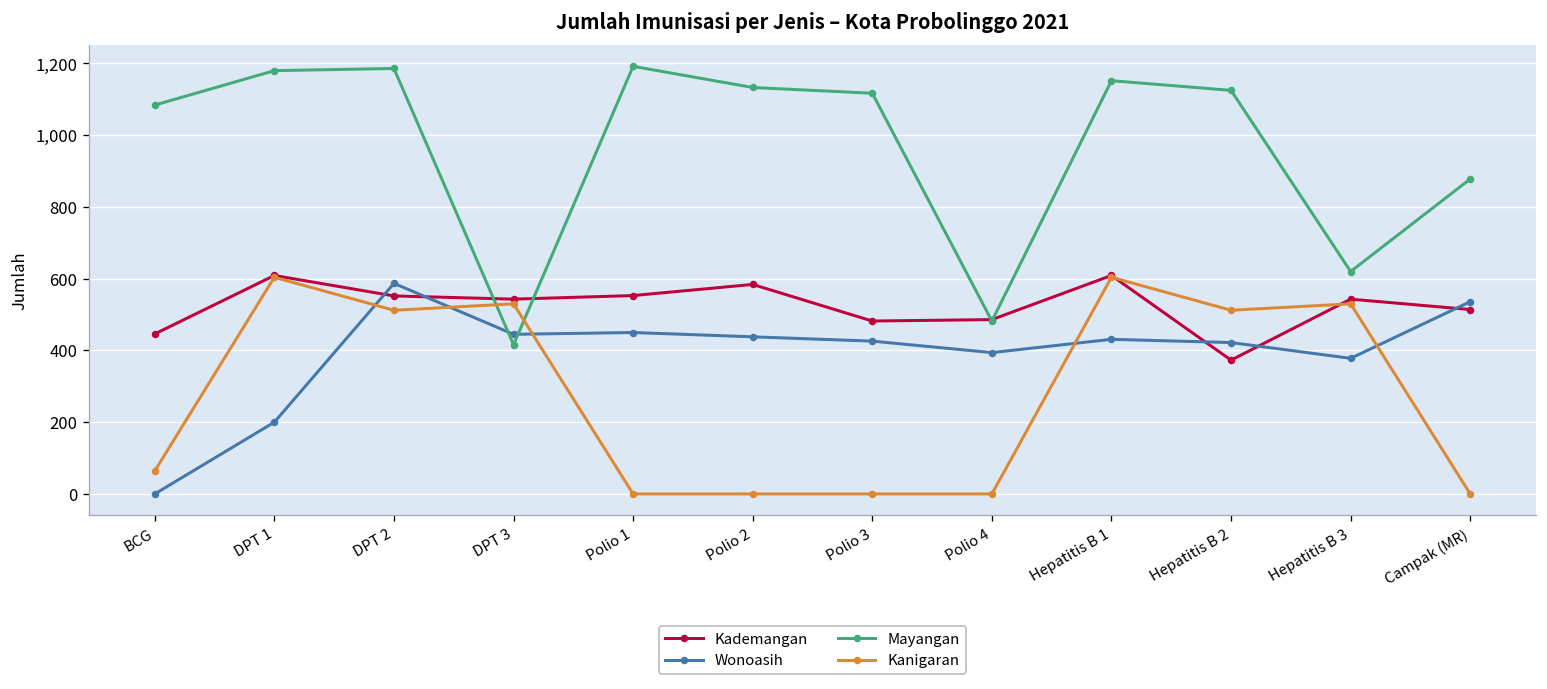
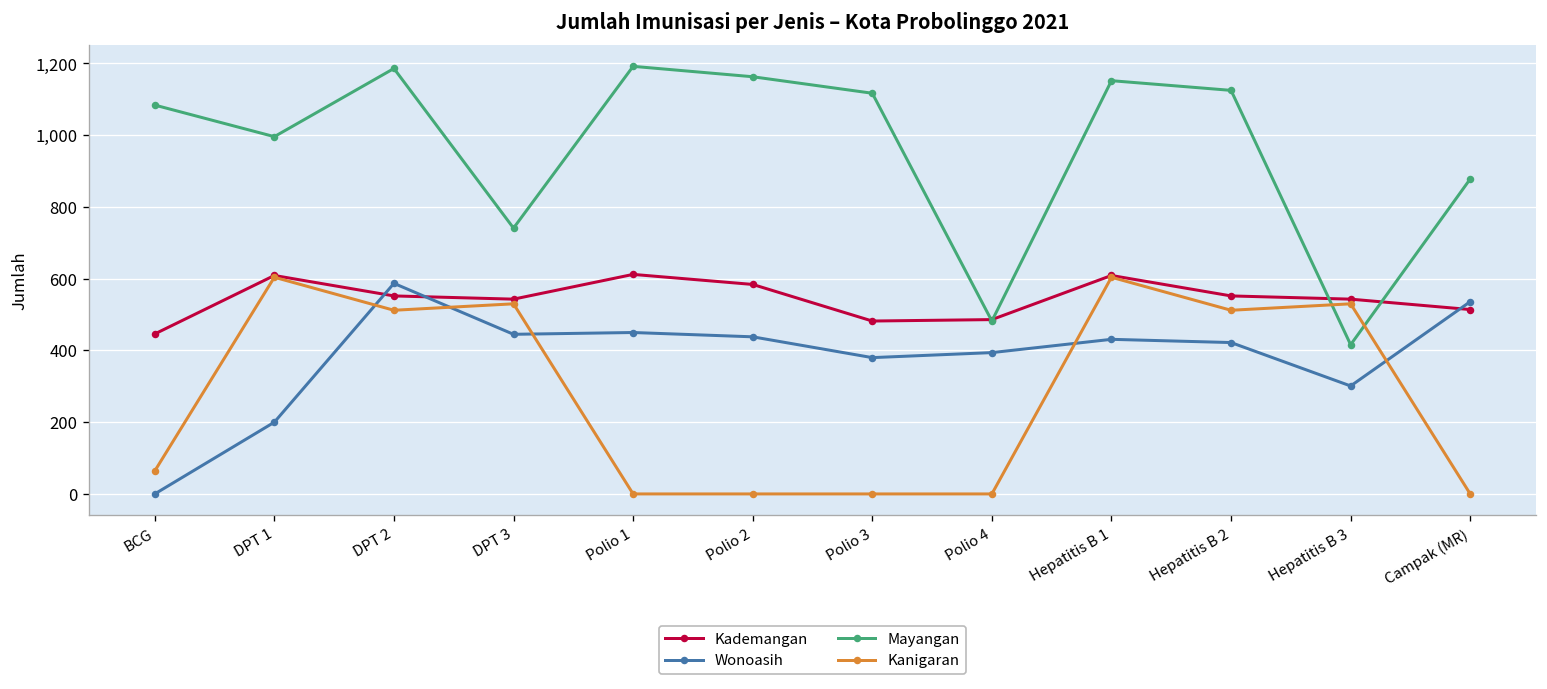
Mayangan, DPT 1: 1,180 -> 1,000
Mayangan, DPT 3: 420 -> 740
Kademangan, Polio 1: 550 -> 610
Mayangan, Polio 2: 1,130 -> 1,160
Wonoasih, Polio 3: 430 -> 380
Kademangan, Hepatitis B 2: 370 -> 550
Wonoasih, Hepatitis B 3: 380 -> 300
Mayangan, Hepatitis B 3: 620 -> 420
